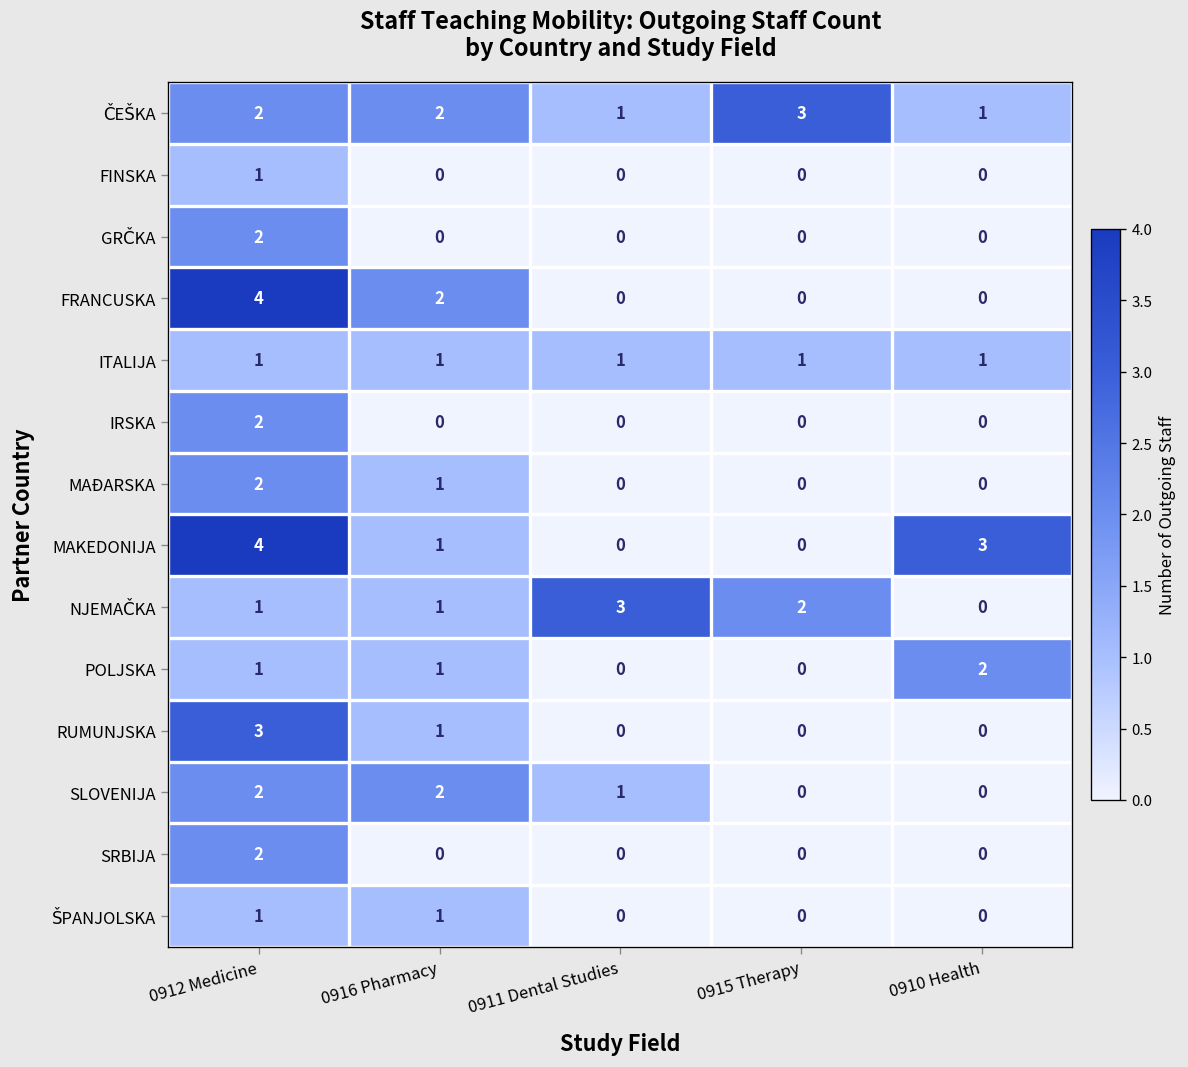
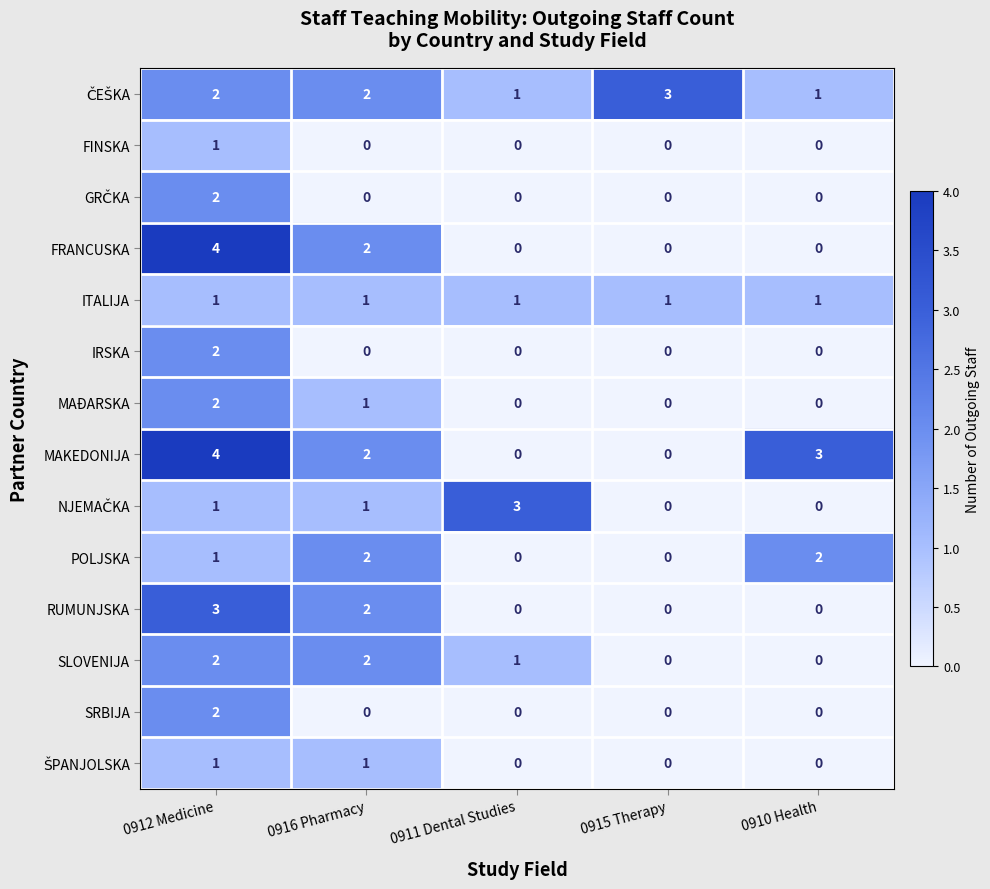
MAKEDONIJA, 0916 Pharmacy: 1 -> 2
NJEMAČKA, 0915 Therapy: 2 -> 0
POLJSKA, 0916 Pharmacy: 1 -> 2
RUMUNJSKA, 0916 Pharmacy: 1 -> 2
